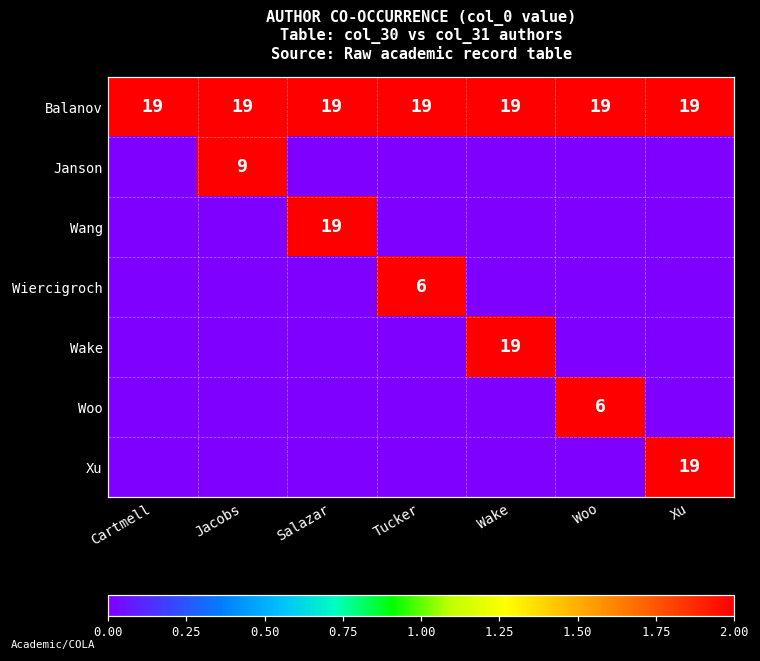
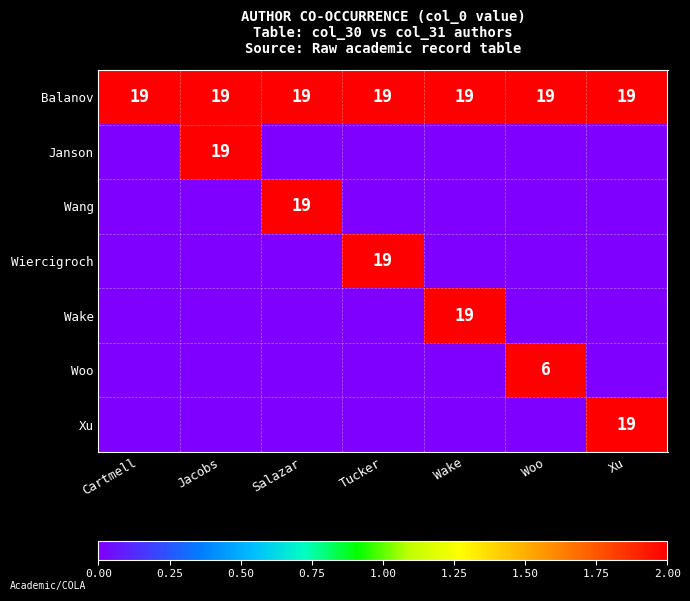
Janson, Jacobs: 9 -> 19
Wiercigroch, Tucker: 6 -> 19
